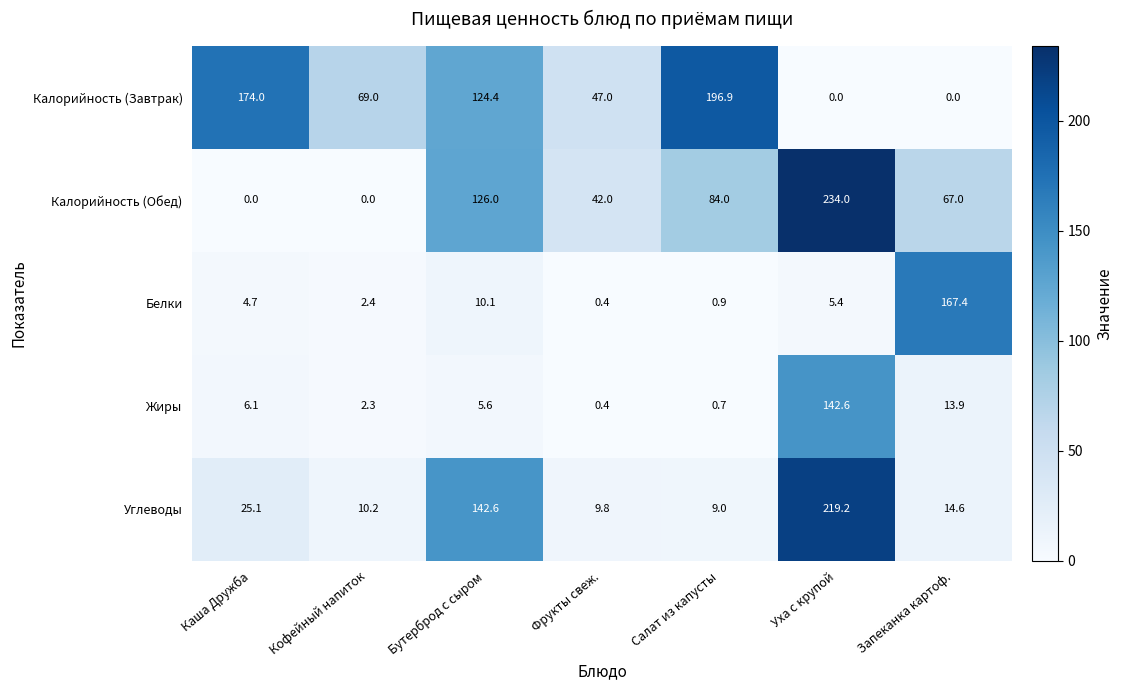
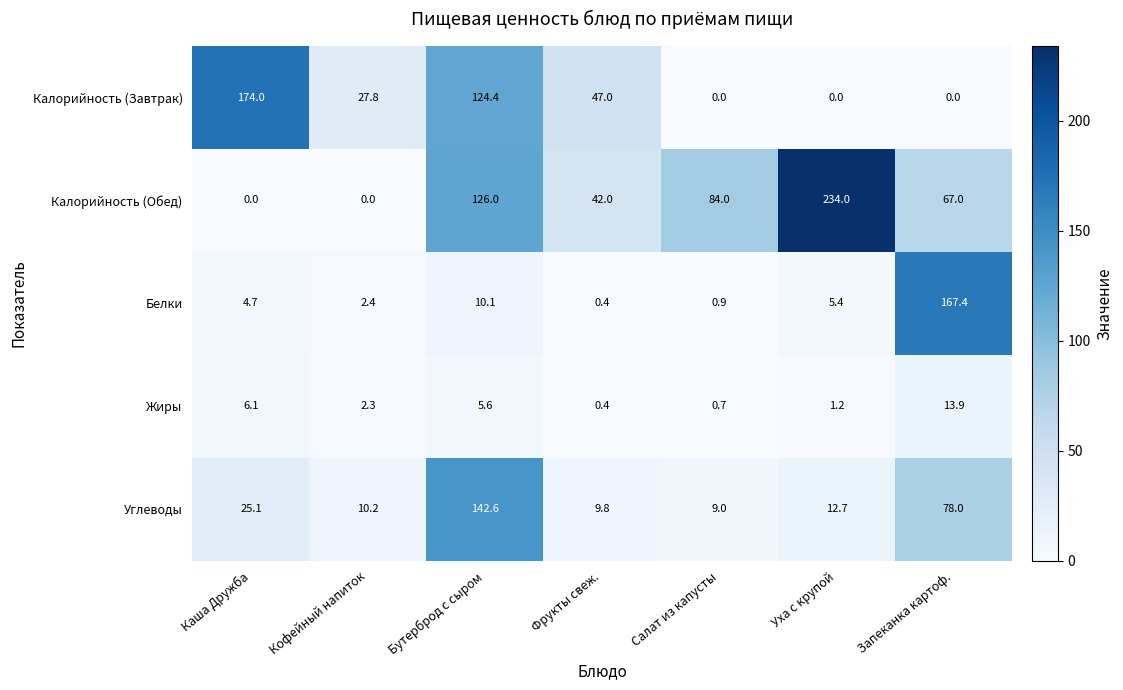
Калорийность (Завтрак), Кофейный напиток: 69.0 -> 27.8
Калорийность (Завтрак), Салат из капусты: 196.9 -> 0.0
Жиры, Уха с крупой: 142.6 -> 1.2
Углеводы, Уха с крупой: 219.2 -> 12.7
Углеводы, Запеканка картоф.: 14.6 -> 78.0
